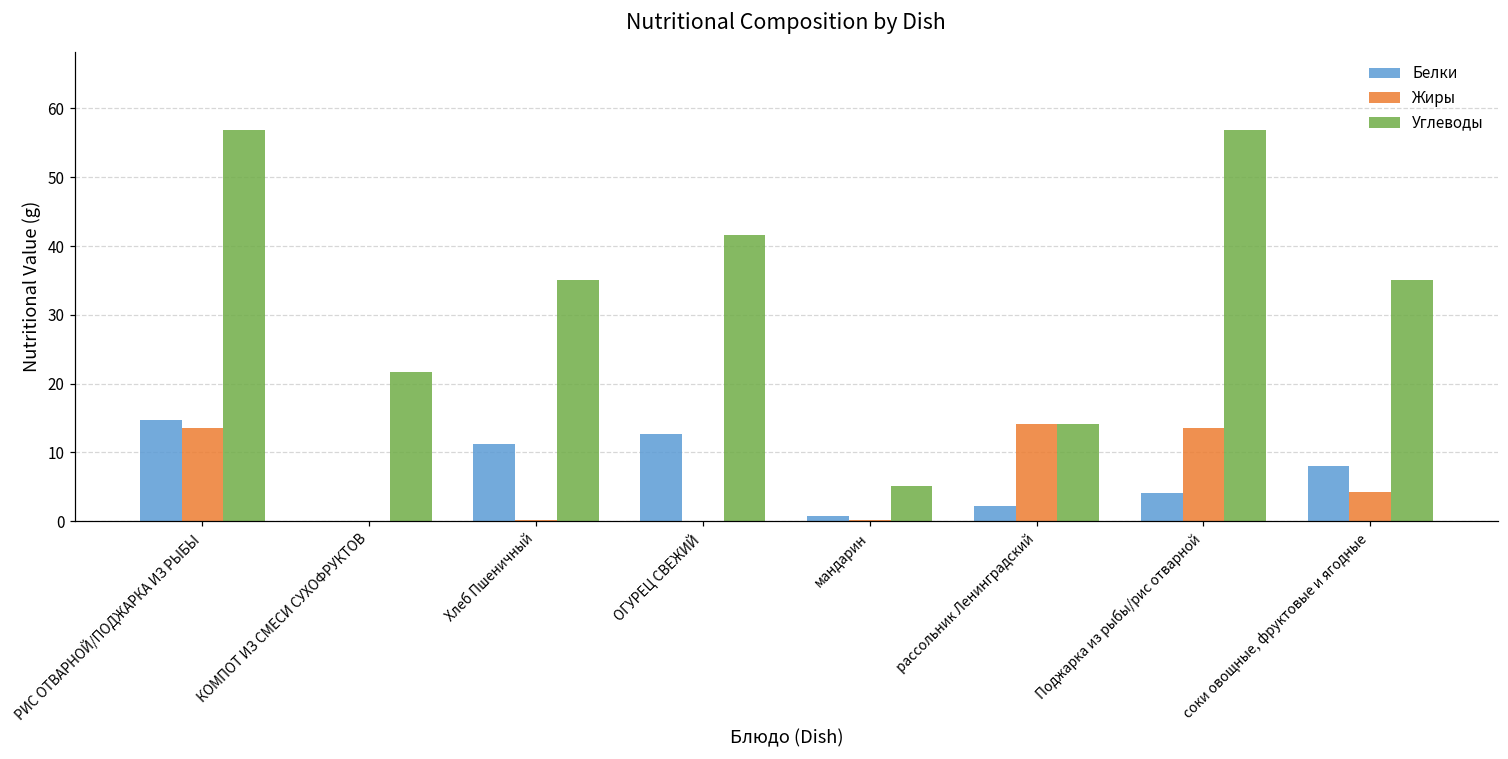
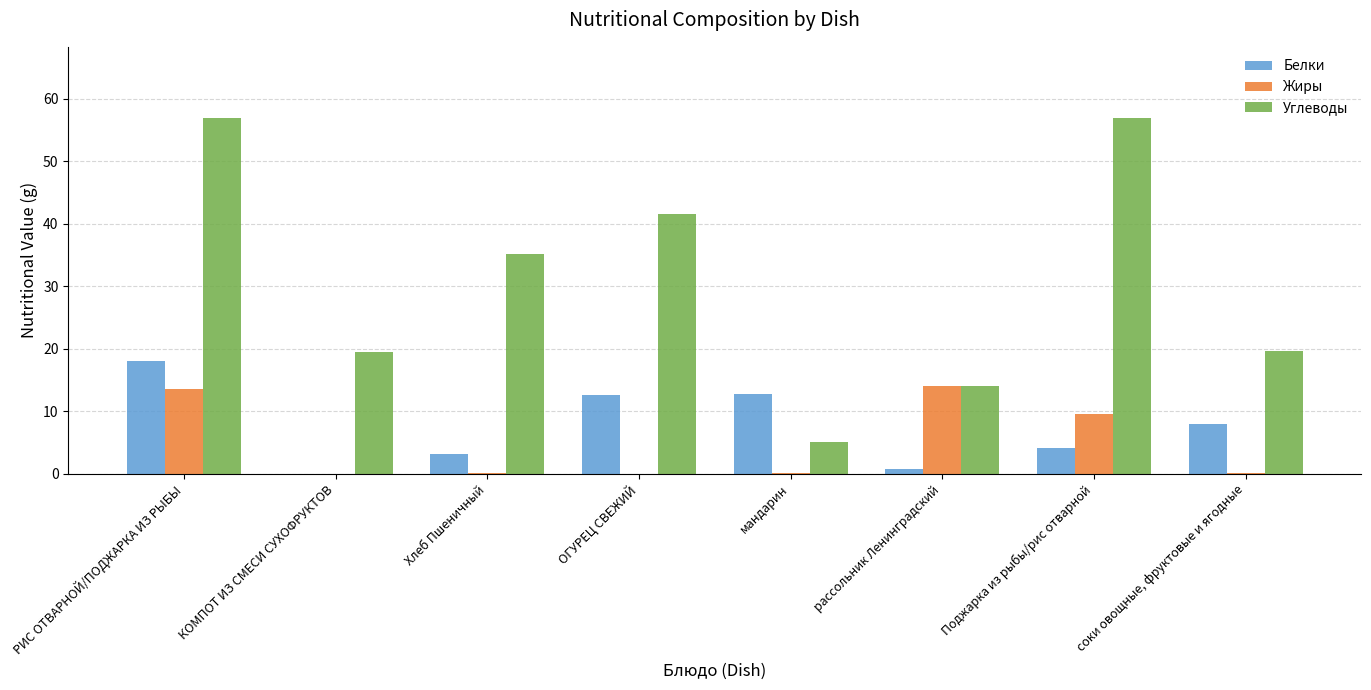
Белки, РИС ОТВАРНОЙ/ПОДЖАРКА ИЗ РЫБЫ: 15 -> 18
Углеводы, КОМПОТ ИЗ СМЕСИ СУХОФРУКТОВ: 22 -> 19
Белки, Хлеб Пшеничный: 11 -> 3
Белки, мандарин: 1 -> 13
Белки, рассольник Ленинградский: 2 -> 1
Жиры, Поджарка из рыбы/рис отварной: 14 -> 10
Жиры, соки овощные, фруктовые и ягодные: 4 -> 0
Углеводы, соки овощные, фруктовые и ягодные: 35 -> 20
